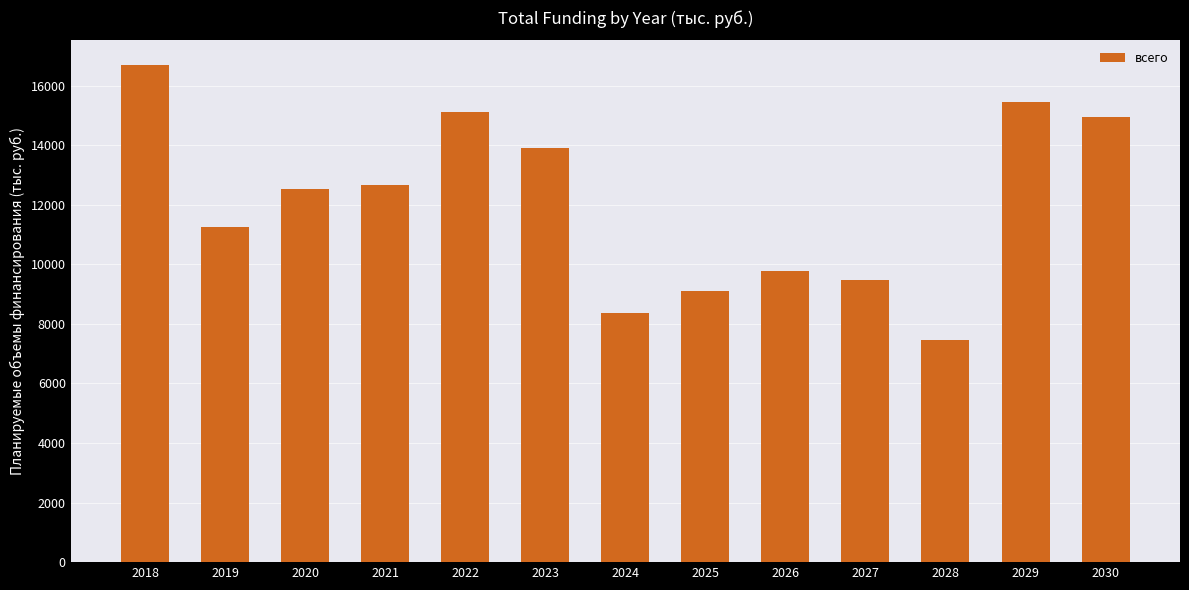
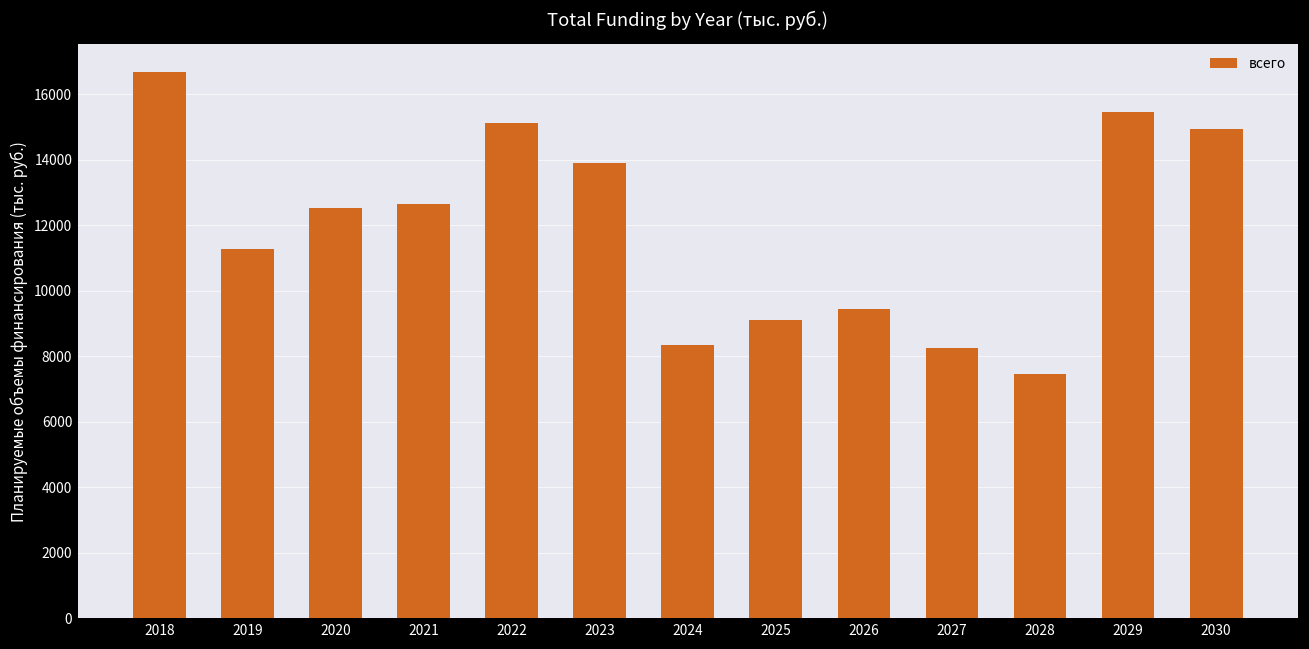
2026: 9800 -> 9500
2027: 9500 -> 8200
